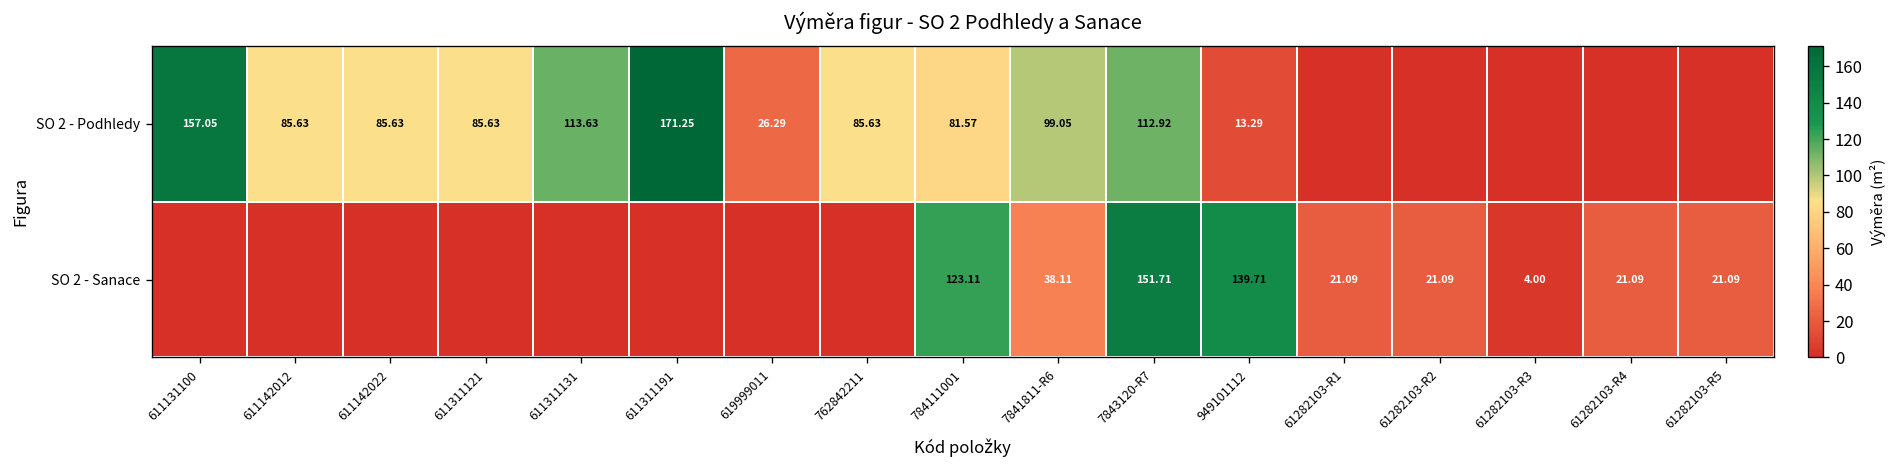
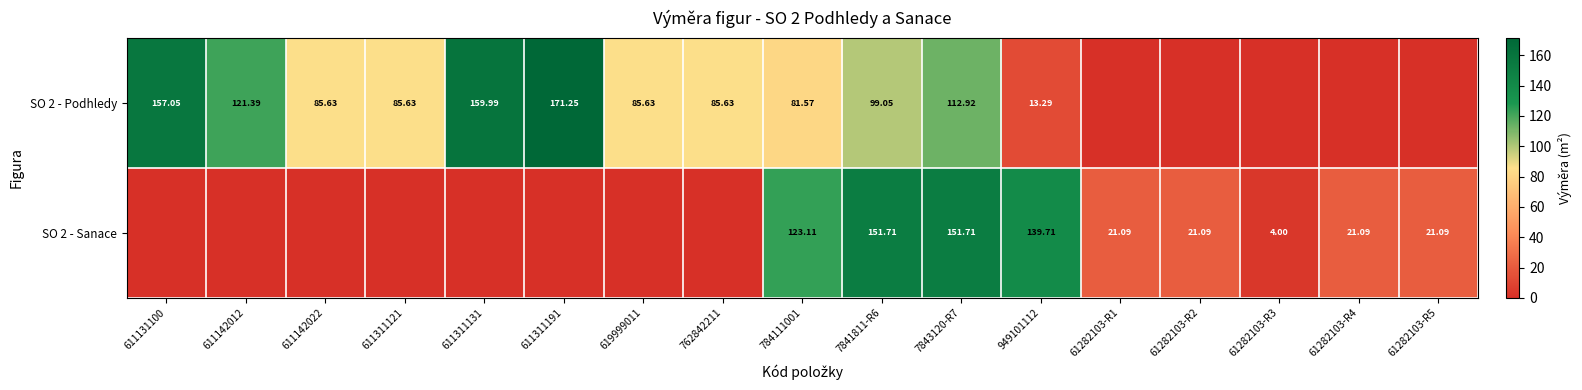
SO 2 - Podhledy, 611142012: 85.63 -> 121.39
SO 2 - Podhledy, 611311131: 113.63 -> 159.99
SO 2 - Podhledy, 619999011: 26.29 -> 85.63
SO 2 - Sanace, 7841811-R6: 38.11 -> 151.71
